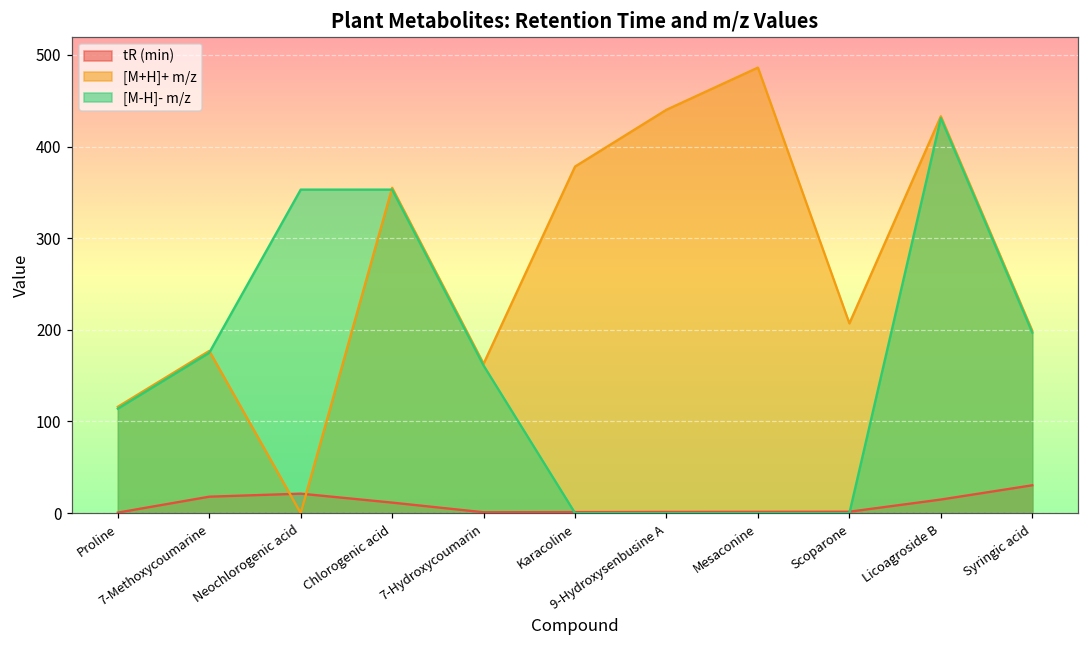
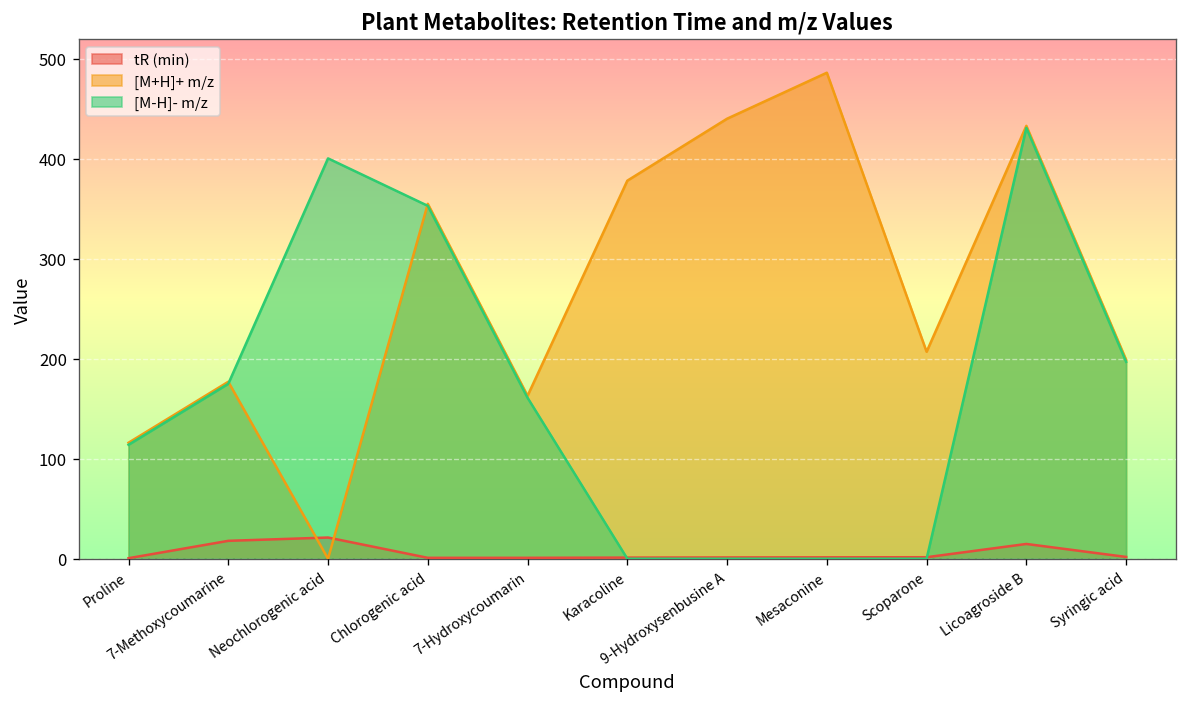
[M-H]- m/z, Neochlorogenic acid: 350 -> 400
tR (min), Chlorogenic acid: 10 -> 0
tR (min), Syringic acid: 30 -> 0
